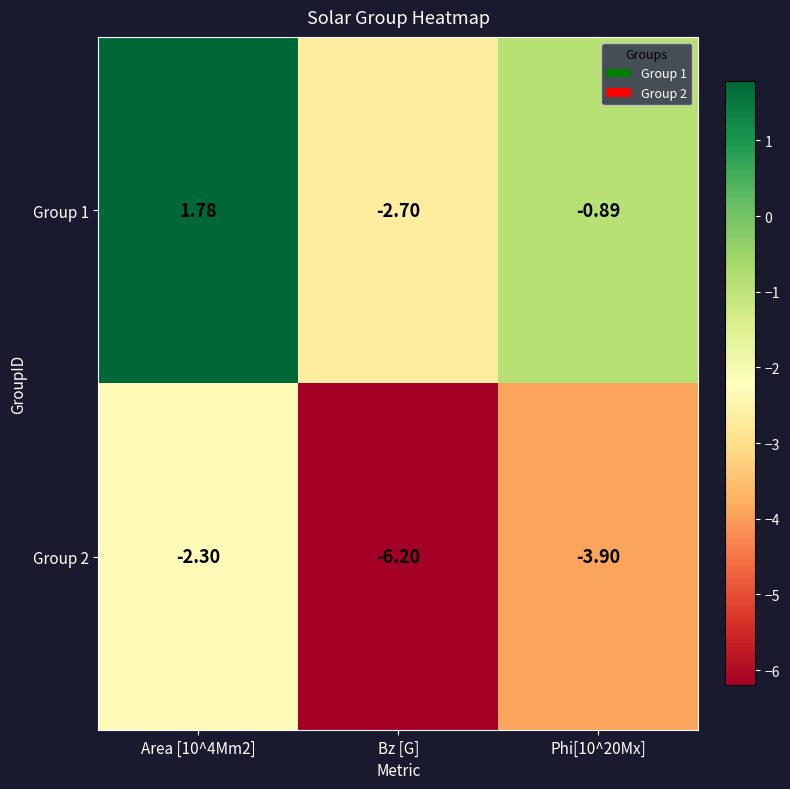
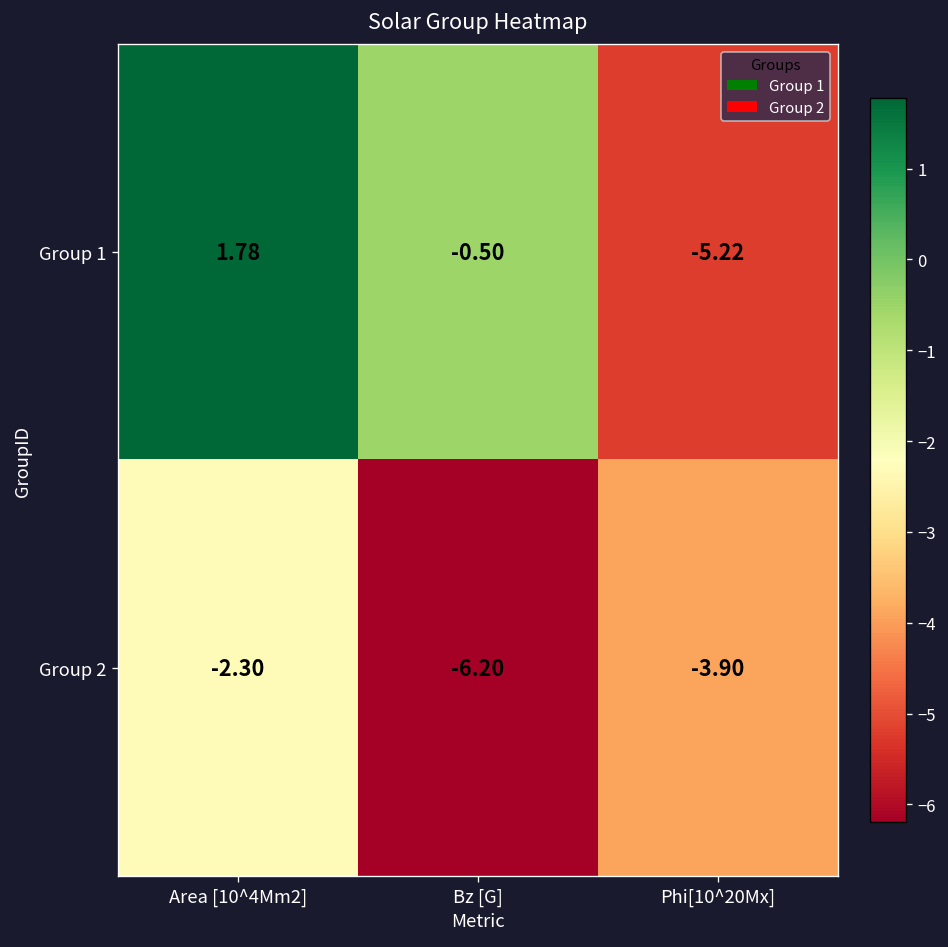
Group 1, Bz [G]: -2.70 -> -0.50
Group 1, Phi[10^20Mx]: -0.89 -> -5.22
